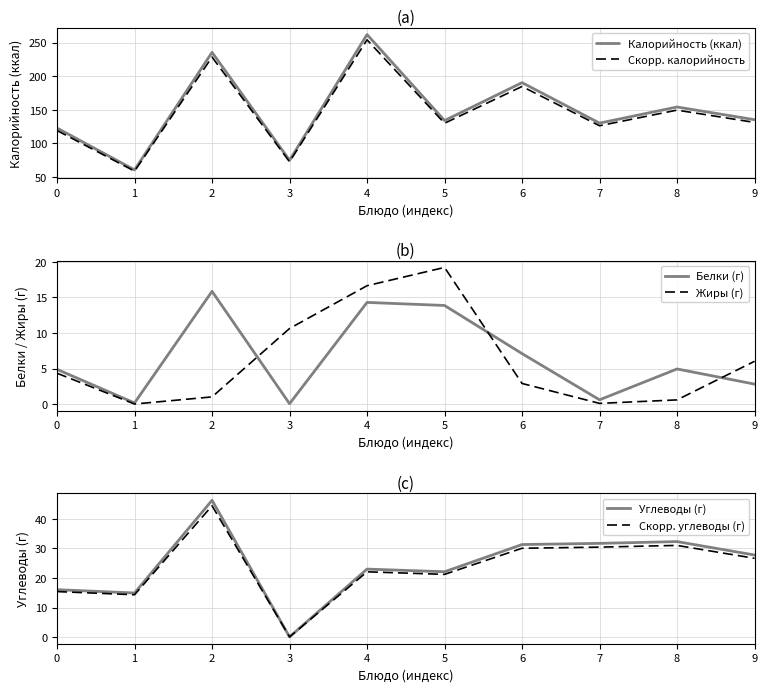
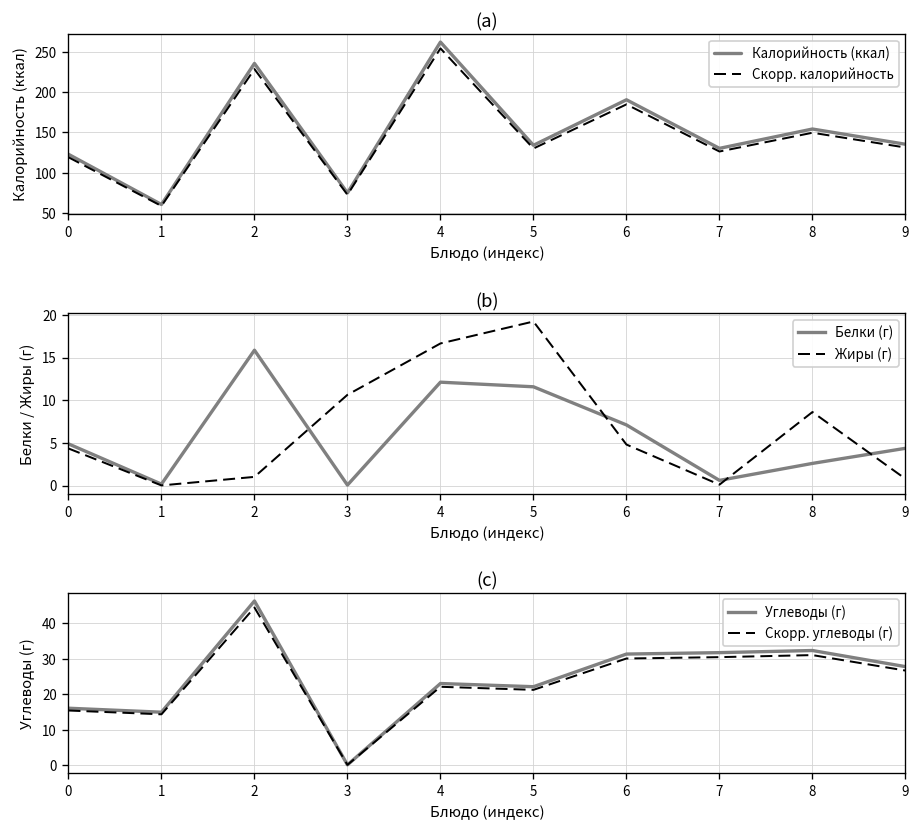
(b), Белки (г), 4: 14 -> 12
(b), Белки (г), 5: 14 -> 12
(b), Жиры (г), 6: 3 -> 5
(b), Белки (г), 8: 5 -> 3
(b), Жиры (г), 8: 1 -> 9
(b), Белки (г), 9: 3 -> 4
(b), Жиры (г), 9: 6 -> 1
